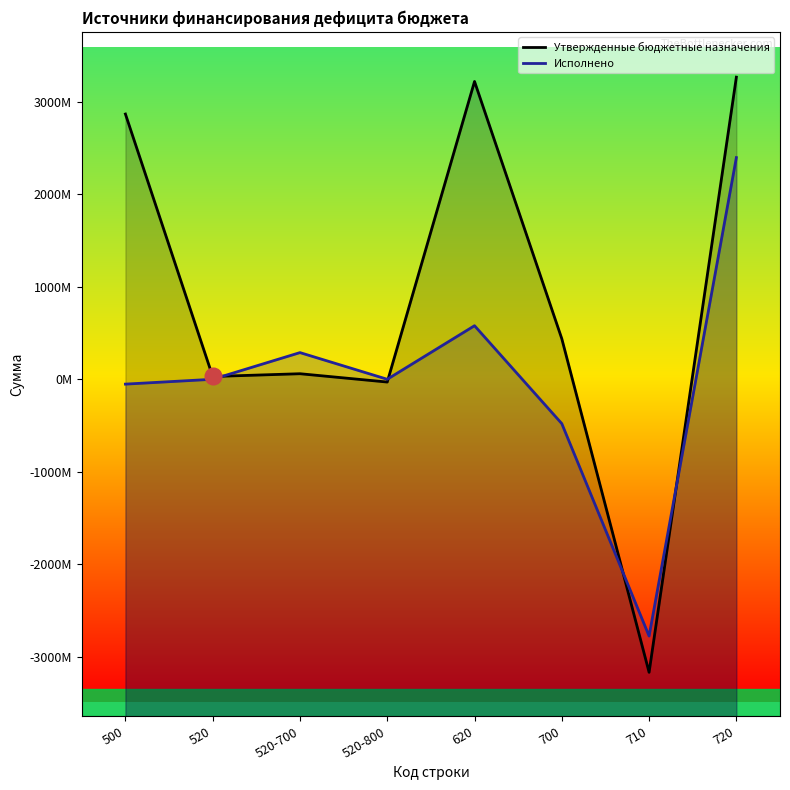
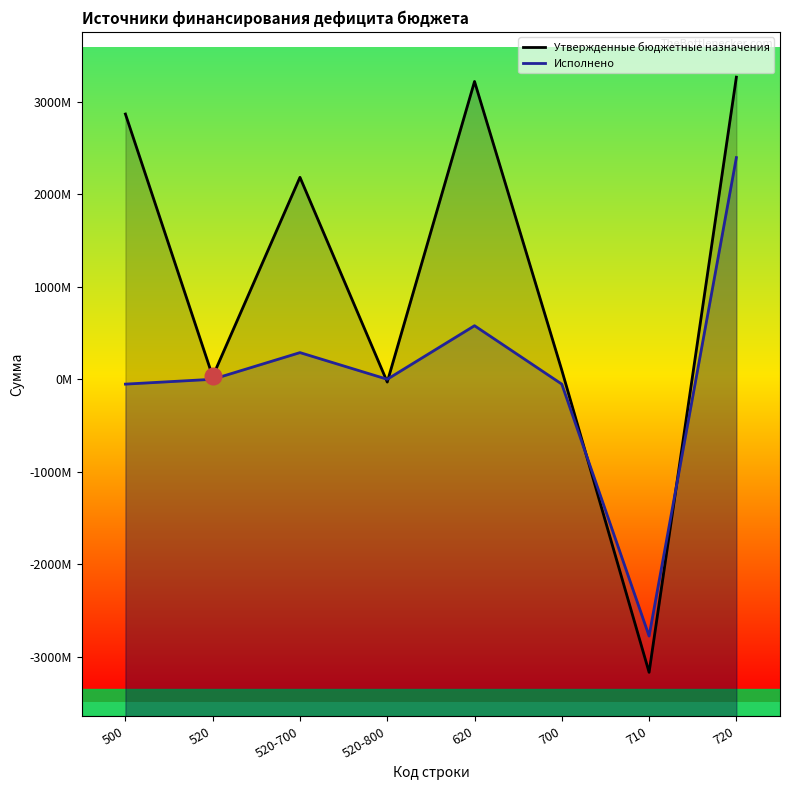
Утвержденные бюджетные назначения, 520-700: 100000000 -> 2200000000
Утвержденные бюджетные назначения, 700: 400000000 -> 100000000
Исполнено, 700: -500000000 -> -100000000
